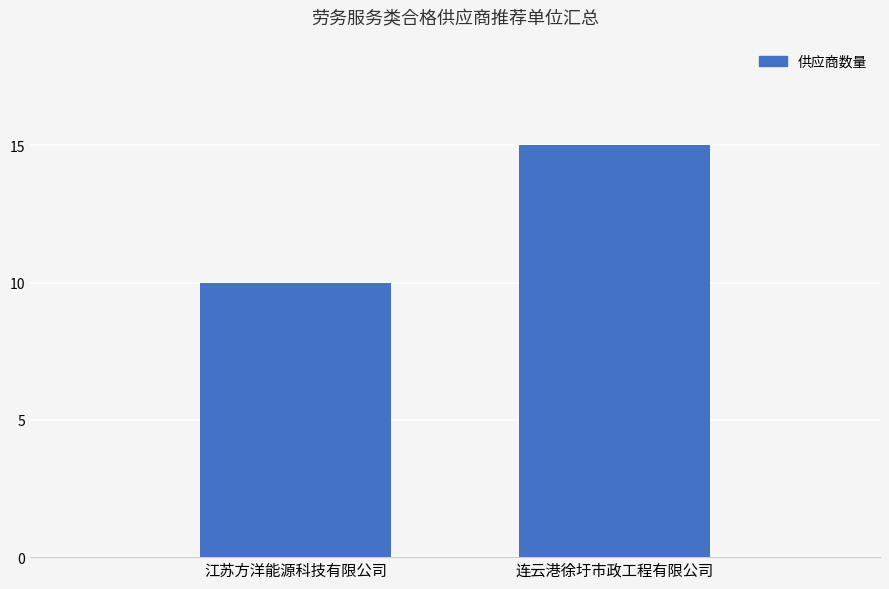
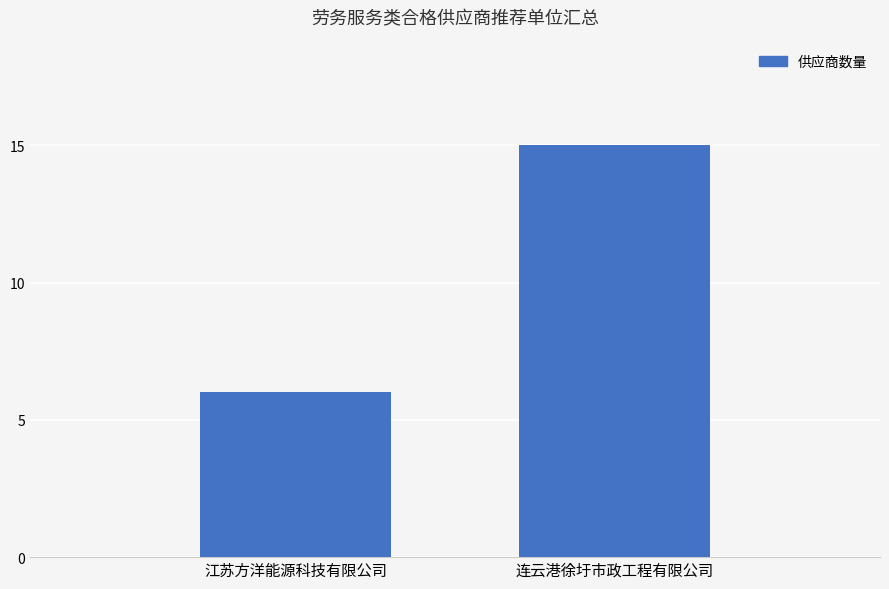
江苏方洋能源科技有限公司: 10 -> 6
